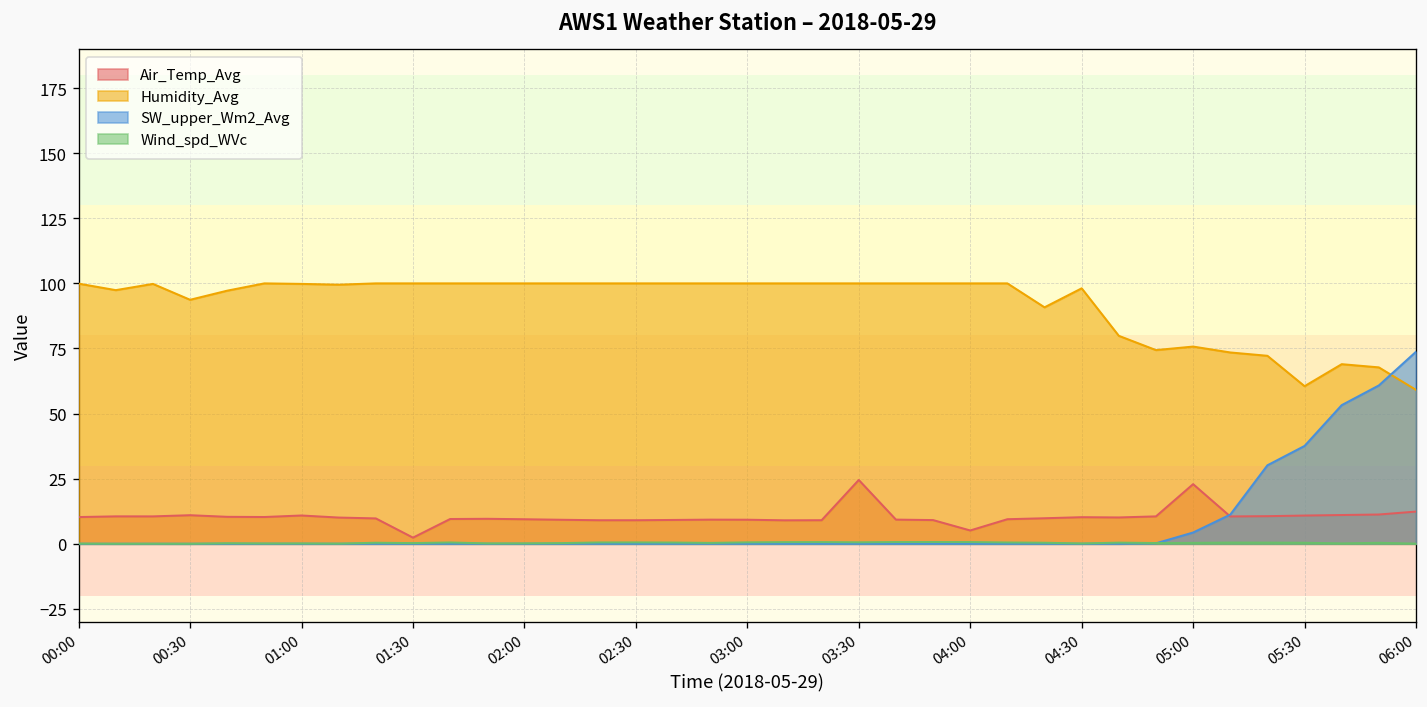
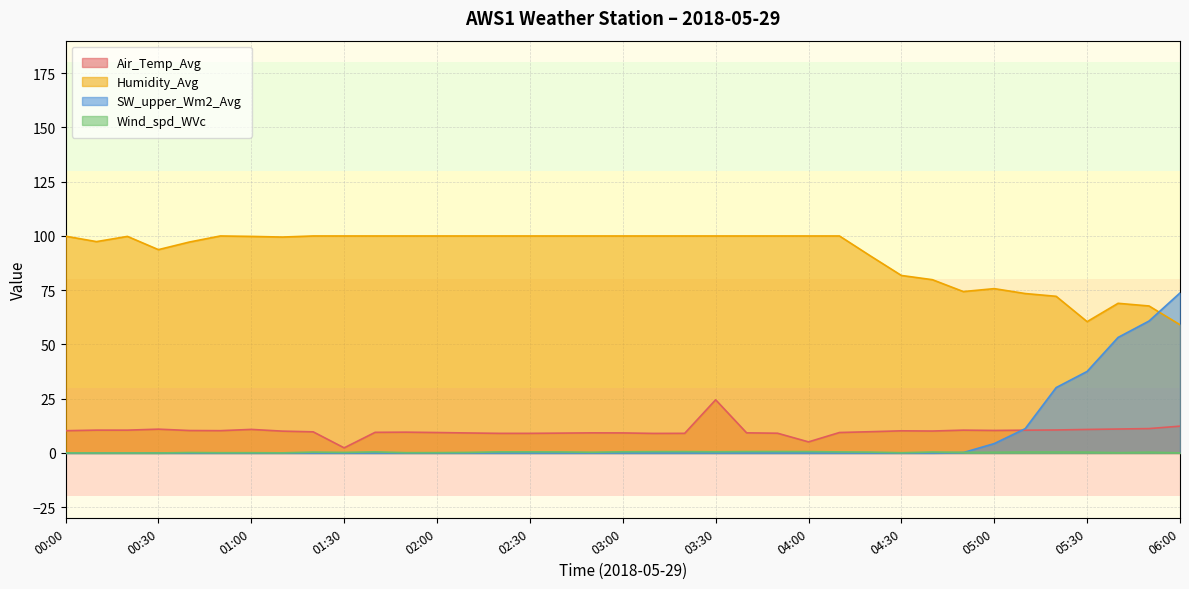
Humidity_Avg, 04:30: 98 -> 82
Air_Temp_Avg, 05:00: 23 -> 10
